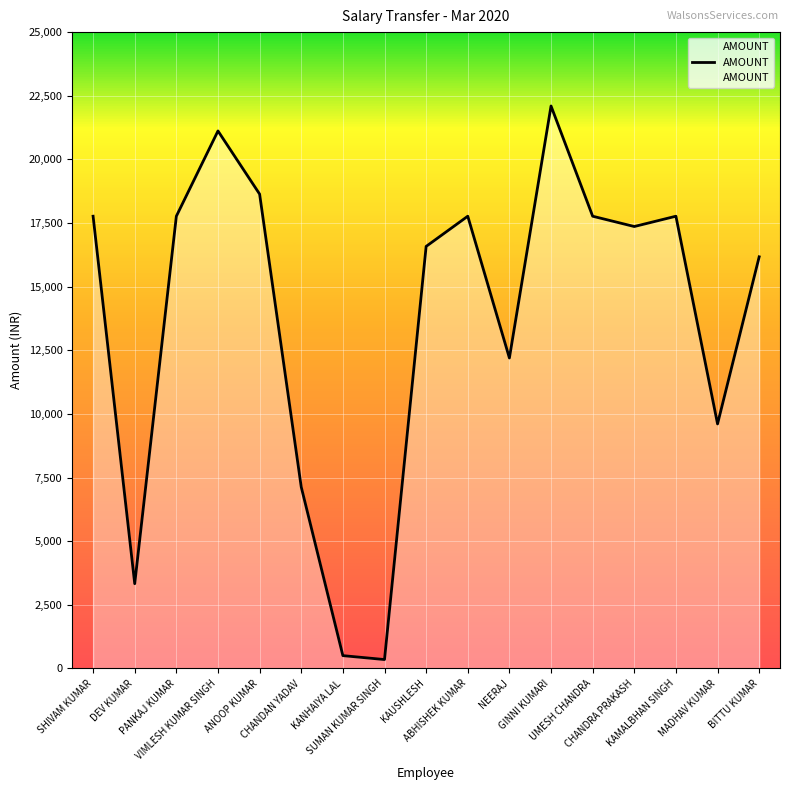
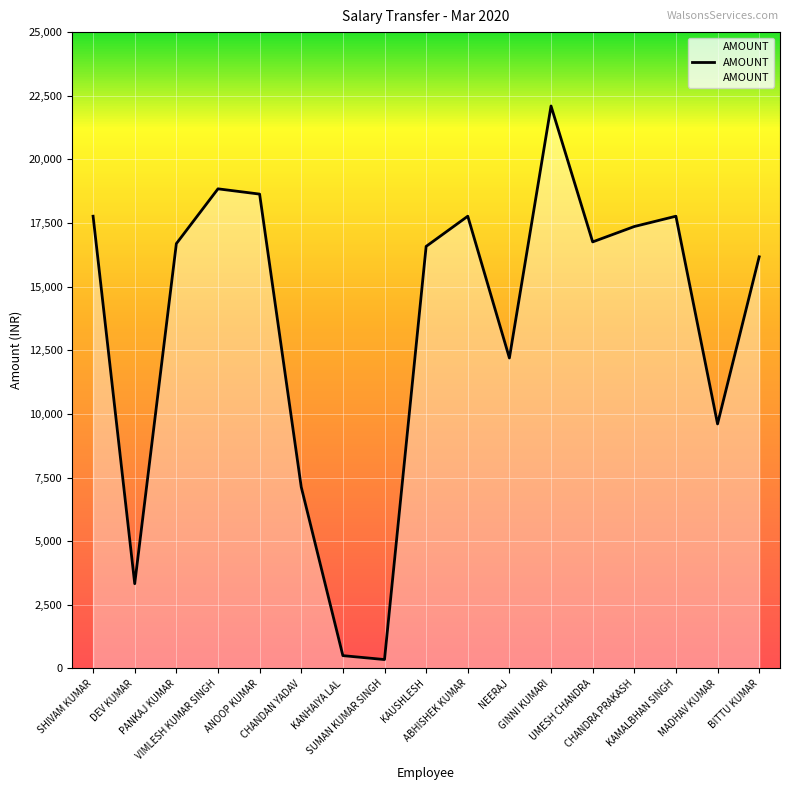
PANKAJ KUMAR: 17,800 -> 16,700
VIMLESH KUMAR SINGH: 21,100 -> 18,800
UMESH CHANDRA: 17,800 -> 16,800
